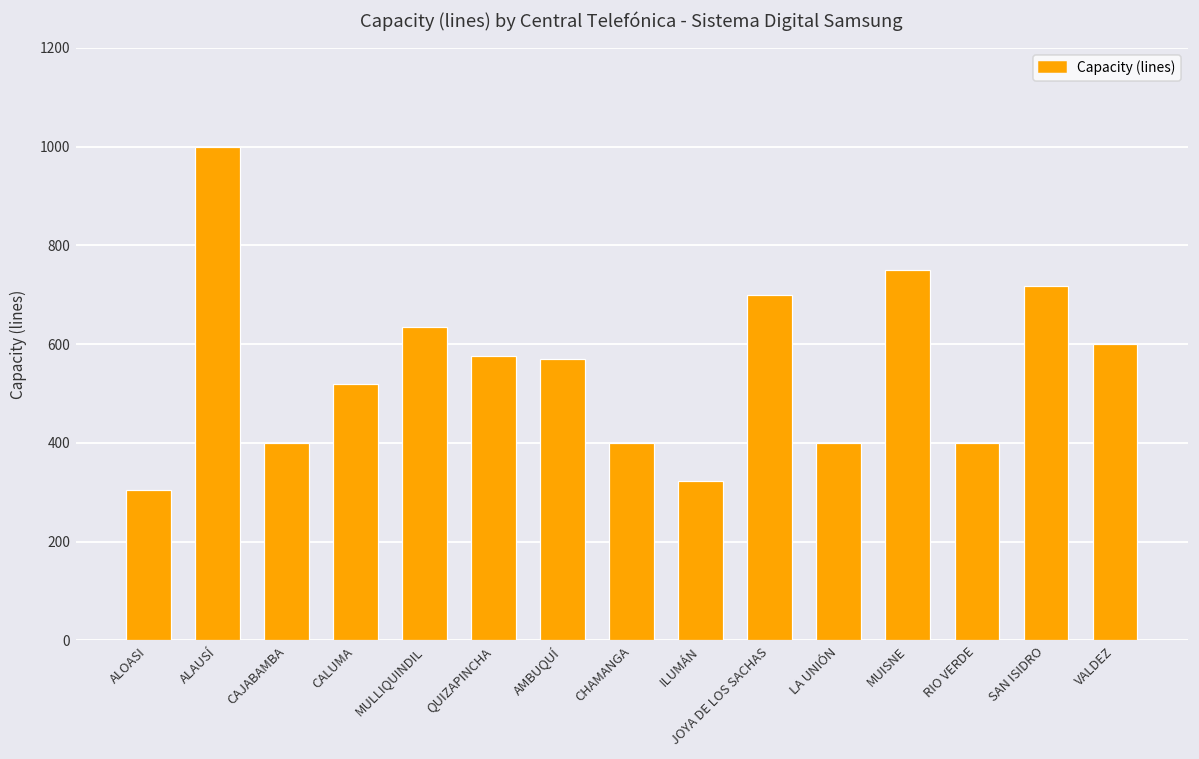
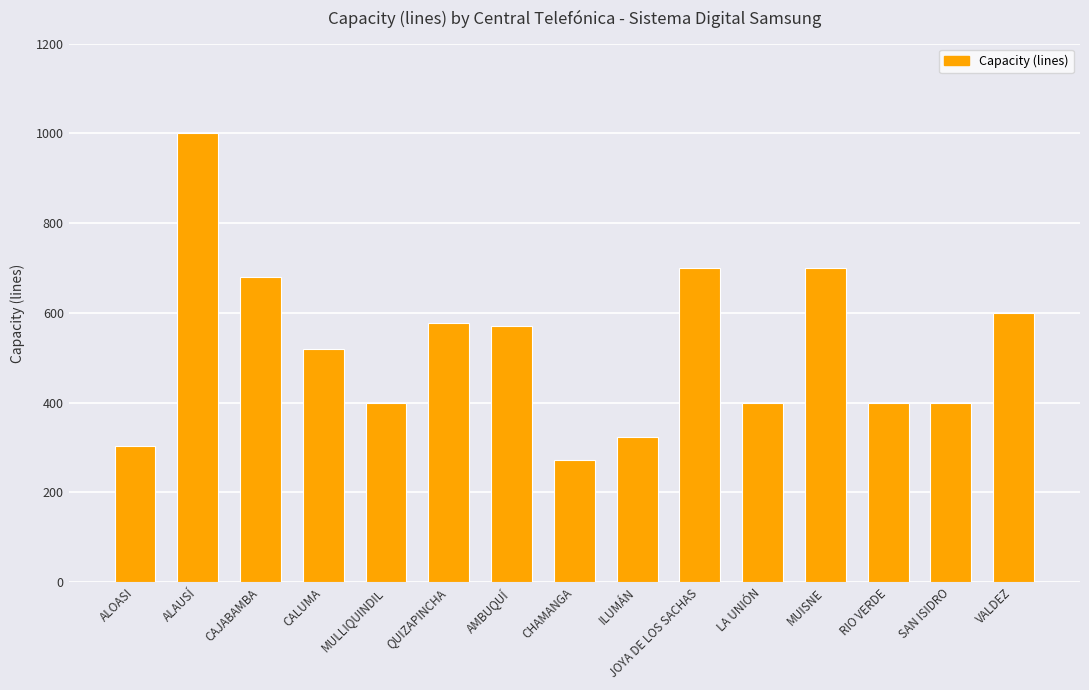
CAJABAMBA: 400 -> 680
MULLIQUINDIL: 630 -> 400
CHAMANGA: 400 -> 270
MUISNE: 750 -> 700
SAN ISIDRO: 720 -> 400
